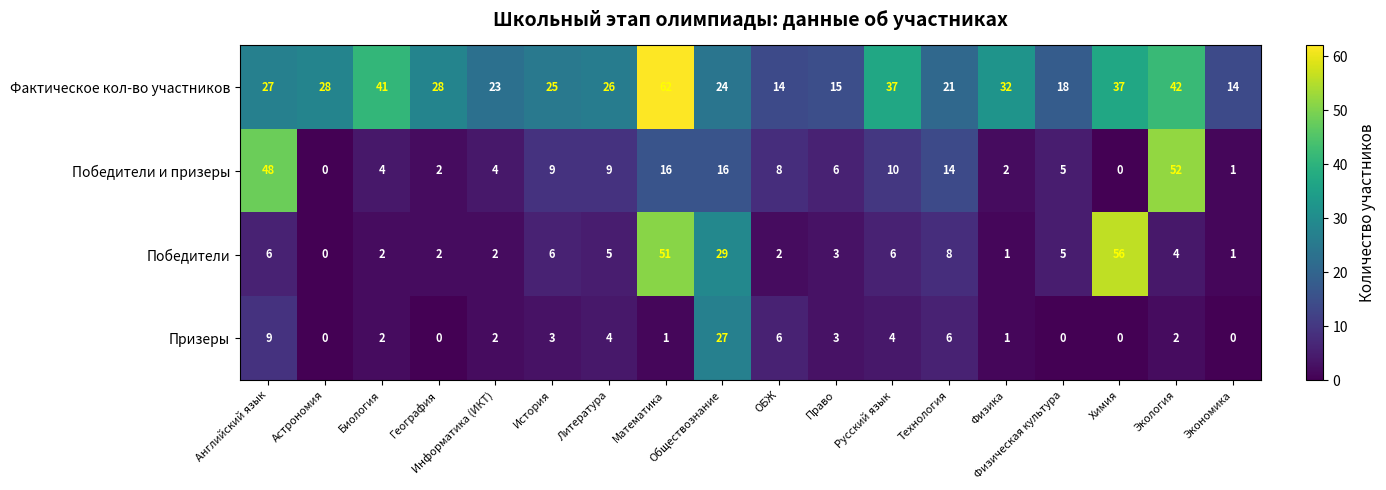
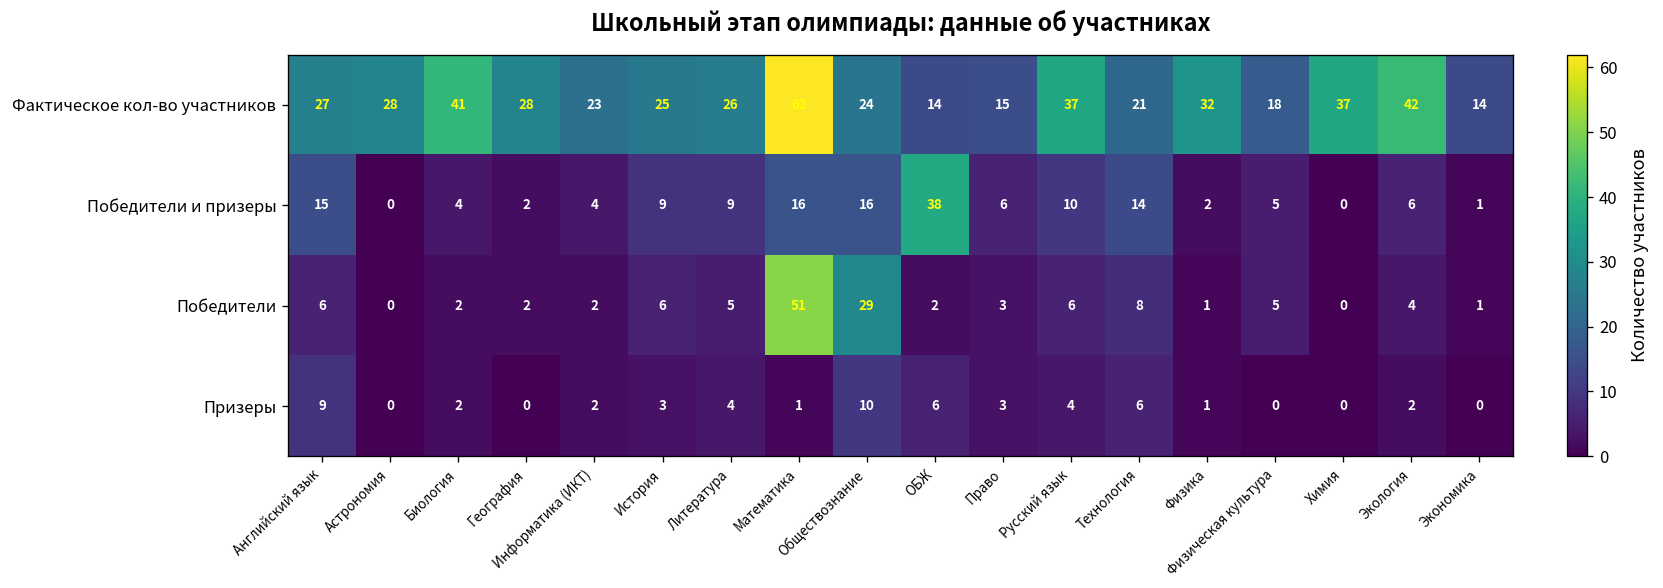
Победители и призеры, Английский язык: 48 -> 15
Победители и призеры, ОБЖ: 8 -> 38
Победители и призеры, Экология: 52 -> 6
Победители, Химия: 56 -> 0
Призеры, Обществознание: 27 -> 10
